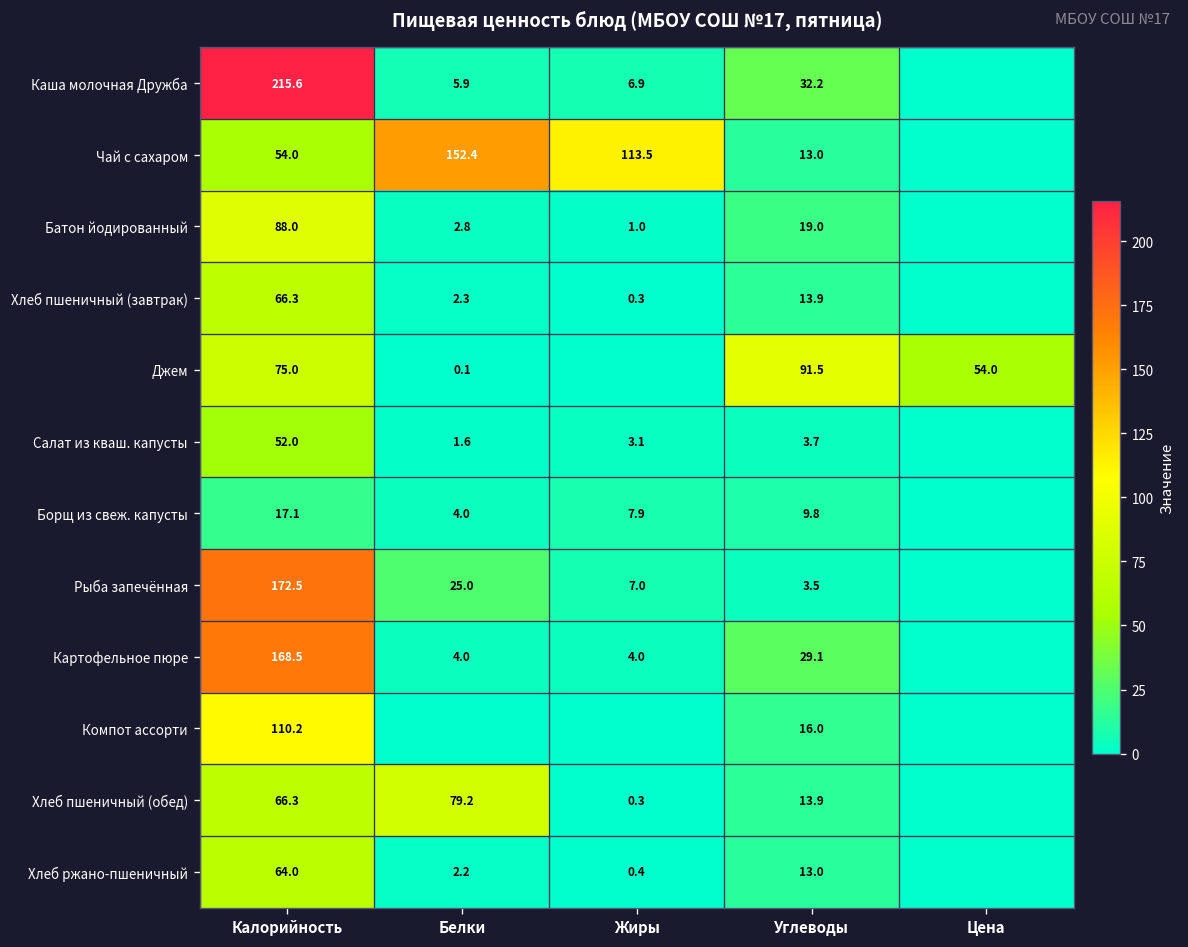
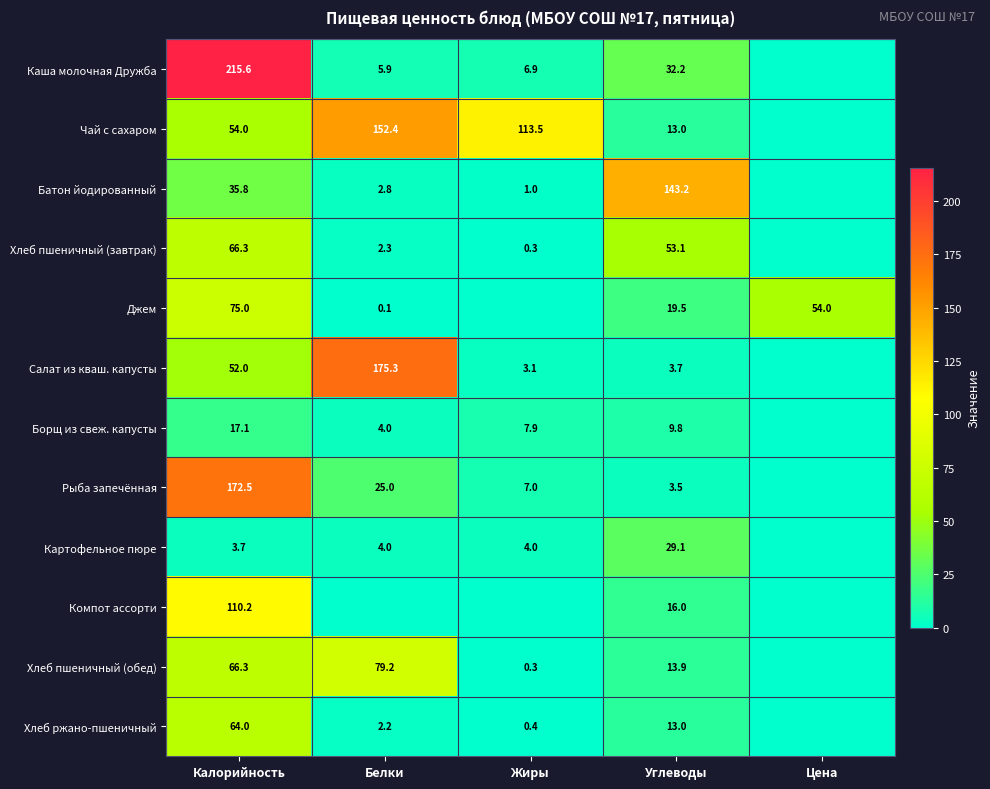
Батон йодированный, Калорийность: 88.0 -> 35.8
Батон йодированный, Углеводы: 19.0 -> 143.2
Хлеб пшеничный (завтрак), Углеводы: 13.9 -> 53.1
Джем, Углеводы: 91.5 -> 19.5
Салат из кваш. капусты, Белки: 1.6 -> 175.3
Картофельное пюре, Калорийность: 168.5 -> 3.7
